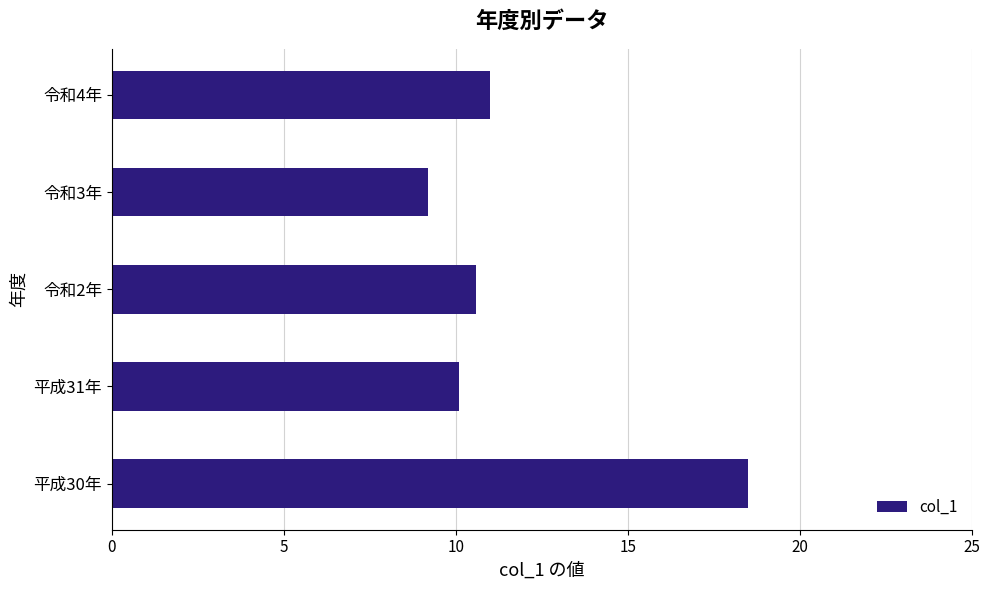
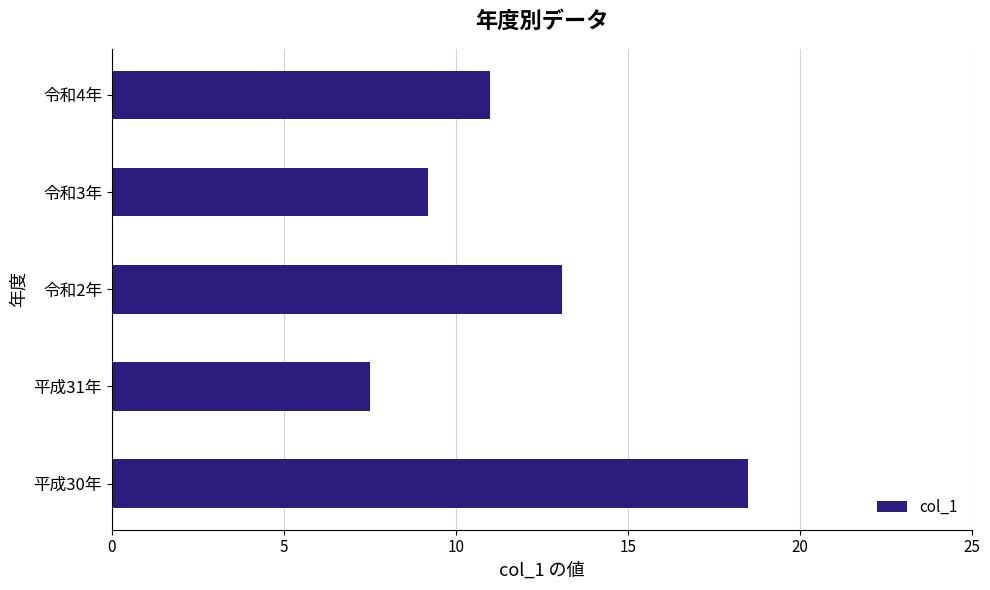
令和2年: 10.6 -> 13.1
平成31年: 10.1 -> 7.5
